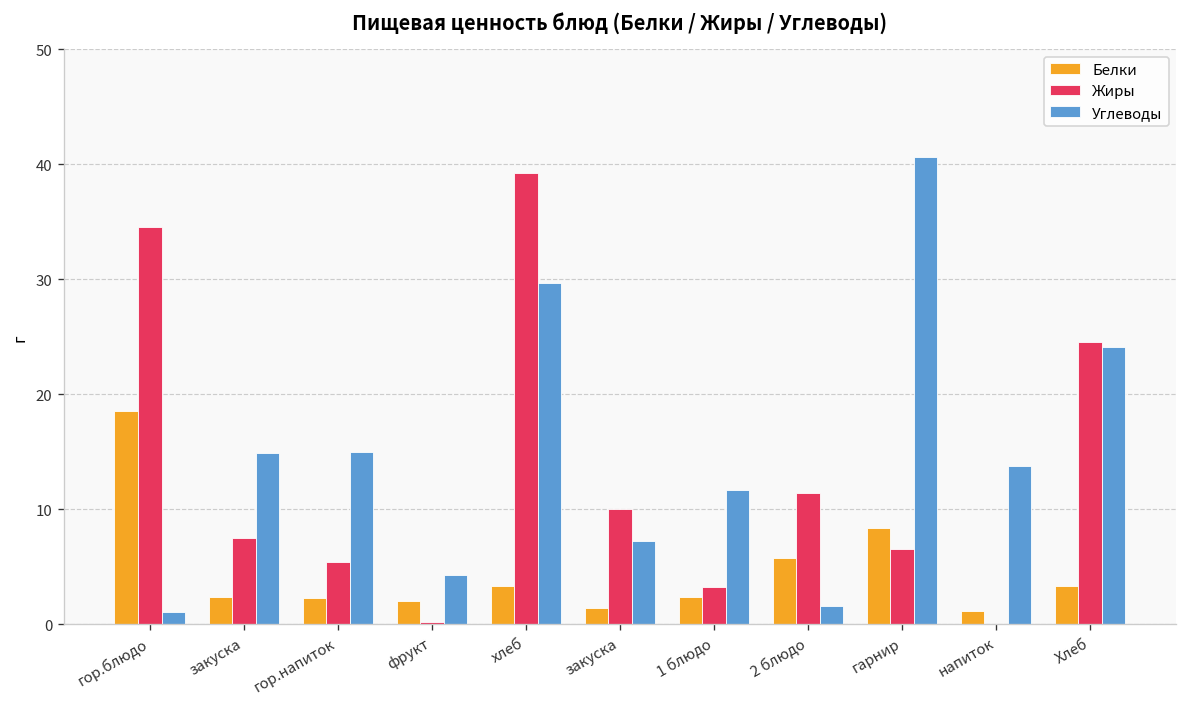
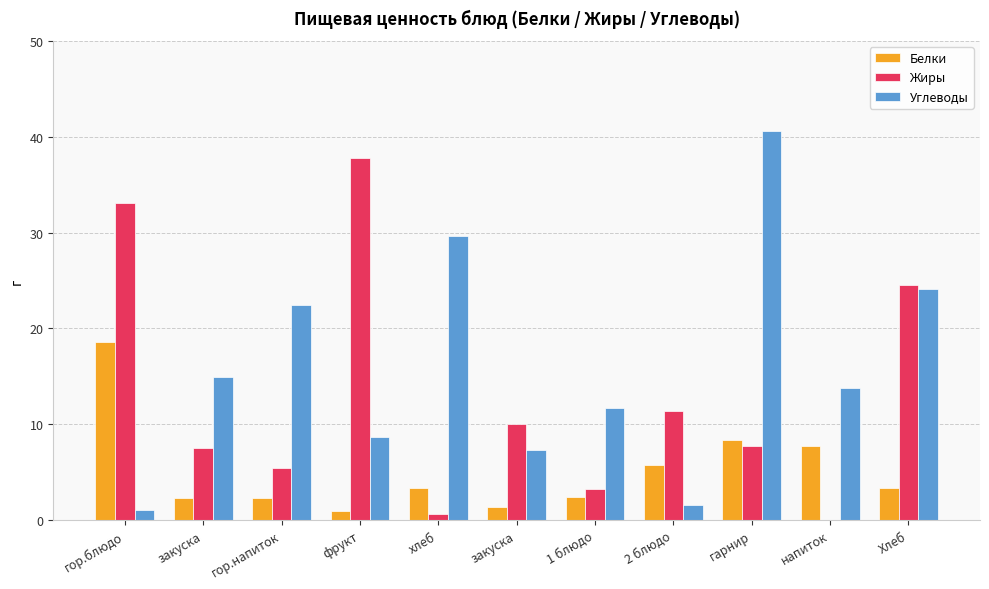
Жиры, гор.блюдо: 35 -> 33
Углеводы, гор.напиток: 15 -> 22
Белки, фрукт: 2 -> 1
Жиры, фрукт: 0 -> 38
Углеводы, фрукт: 4 -> 9
Жиры, хлеб: 39 -> 1
Жиры, гарнир: 7 -> 8
Белки, напиток: 1 -> 8
